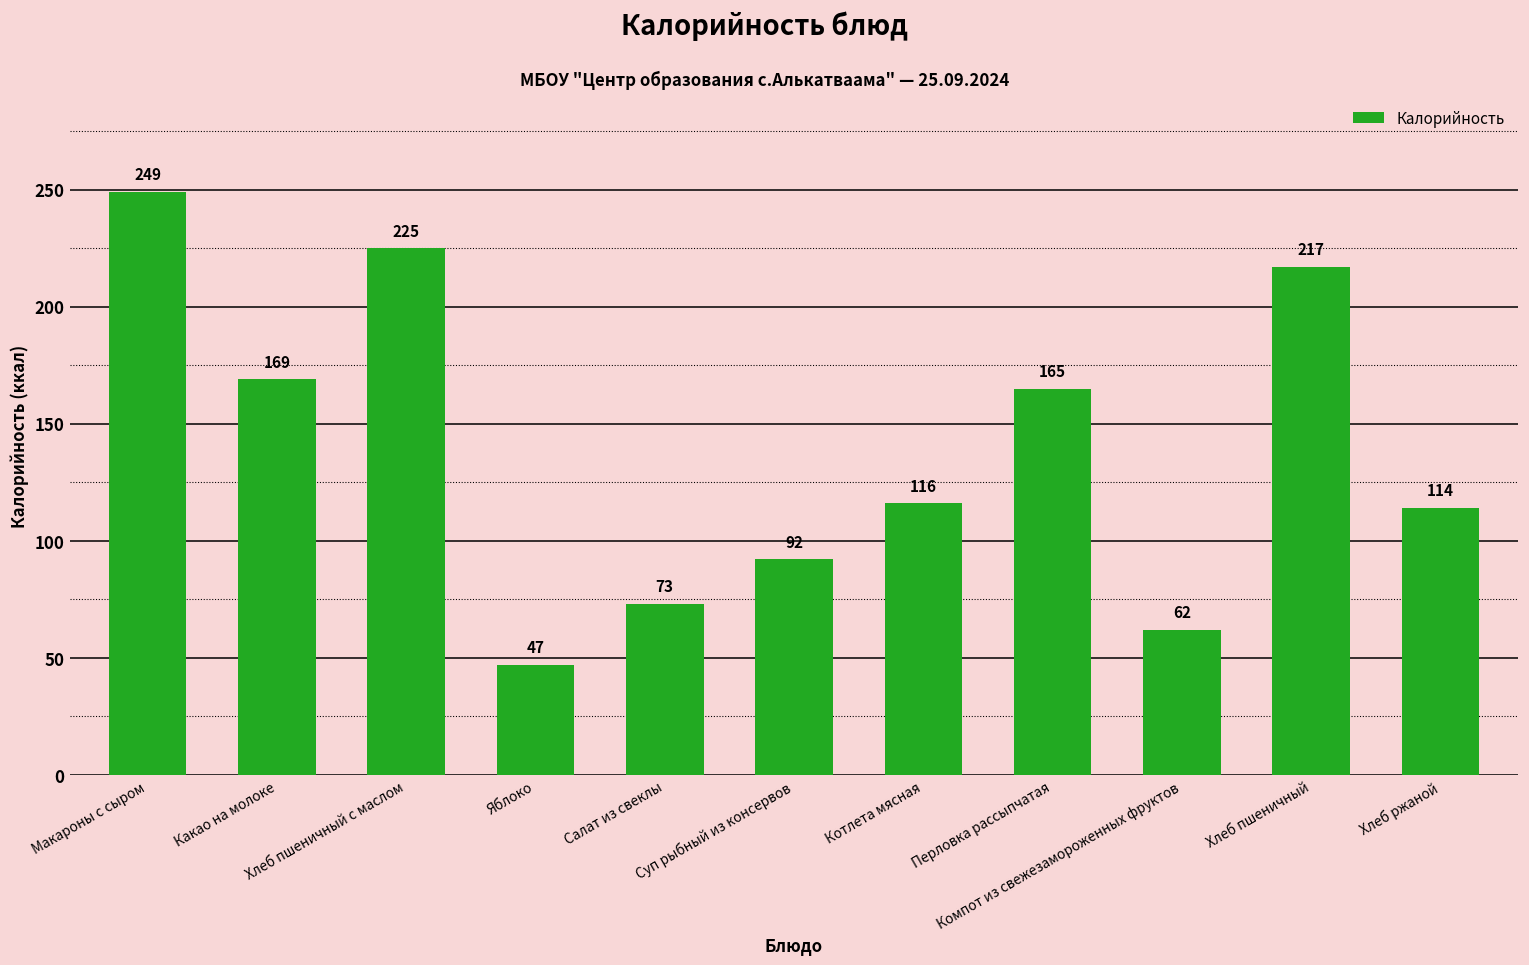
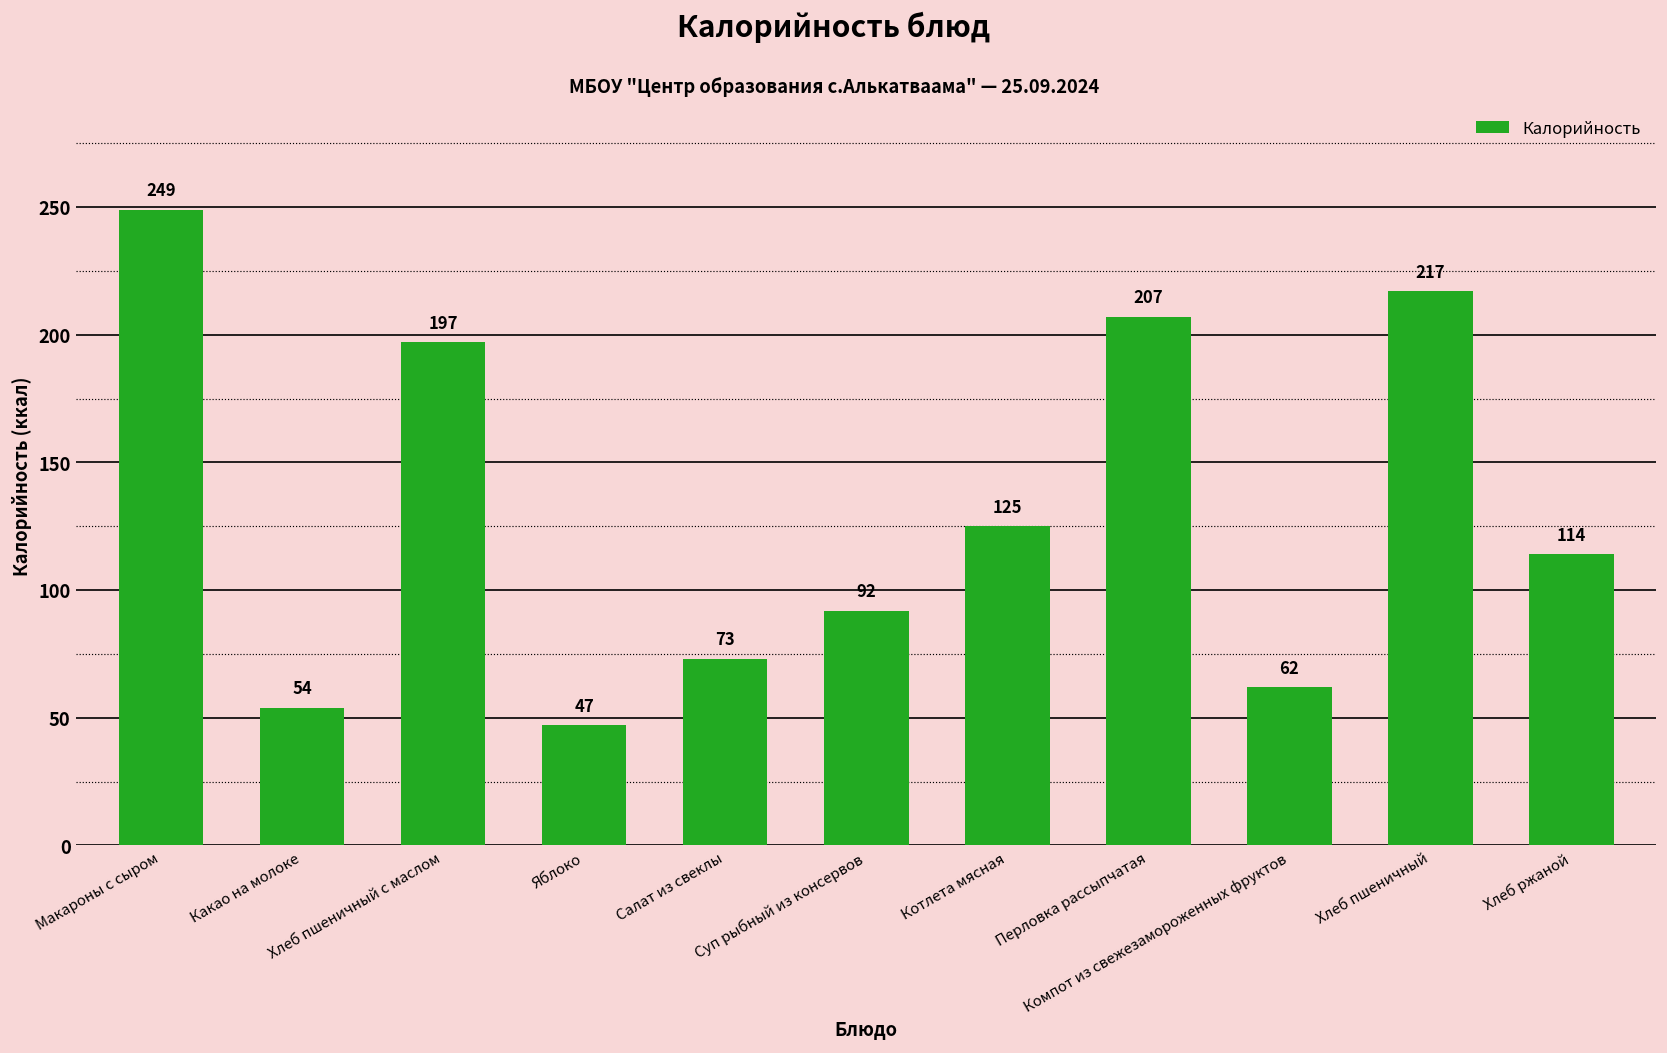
Какао на молоке: 169 -> 54
Хлеб пшеничный с маслом: 225 -> 197
Котлета мясная: 116 -> 125
Перловка рассыпчатая: 165 -> 207
